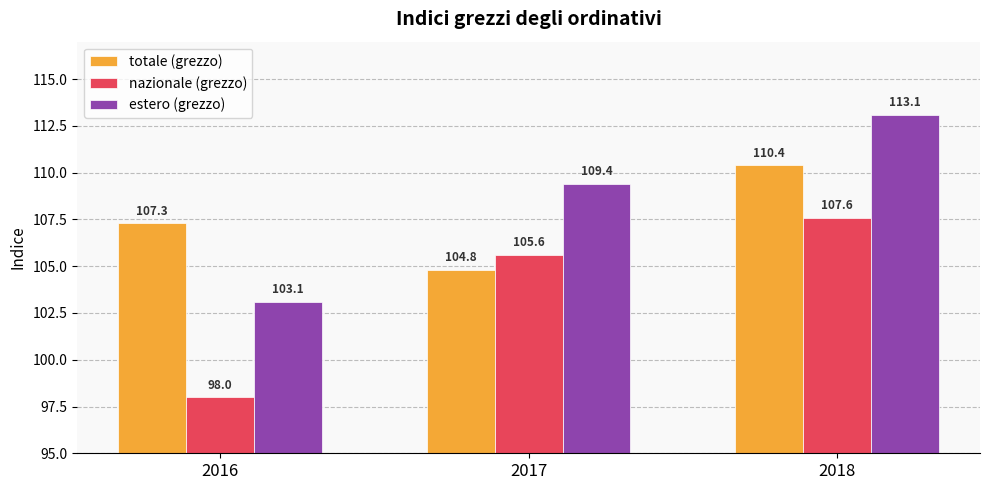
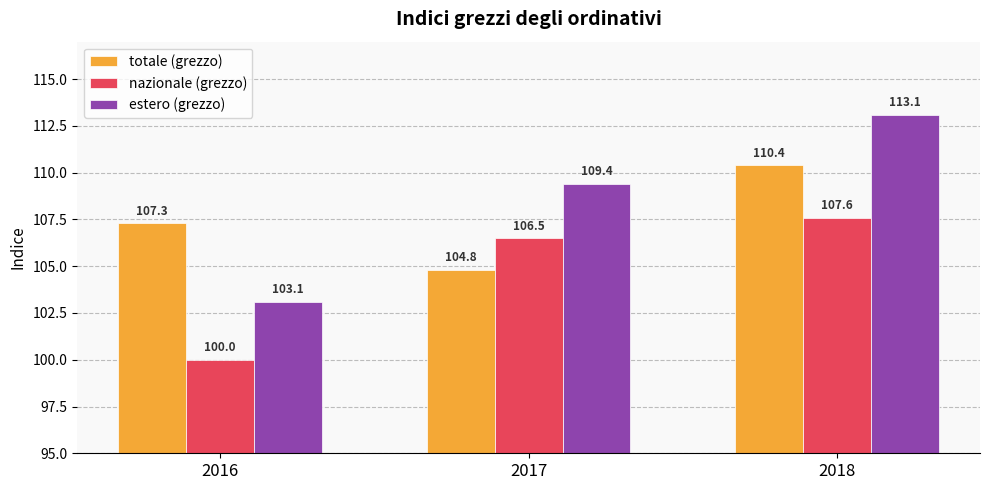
nazionale (grezzo), 2016: 98.0 -> 100.0
nazionale (grezzo), 2017: 105.6 -> 106.5
